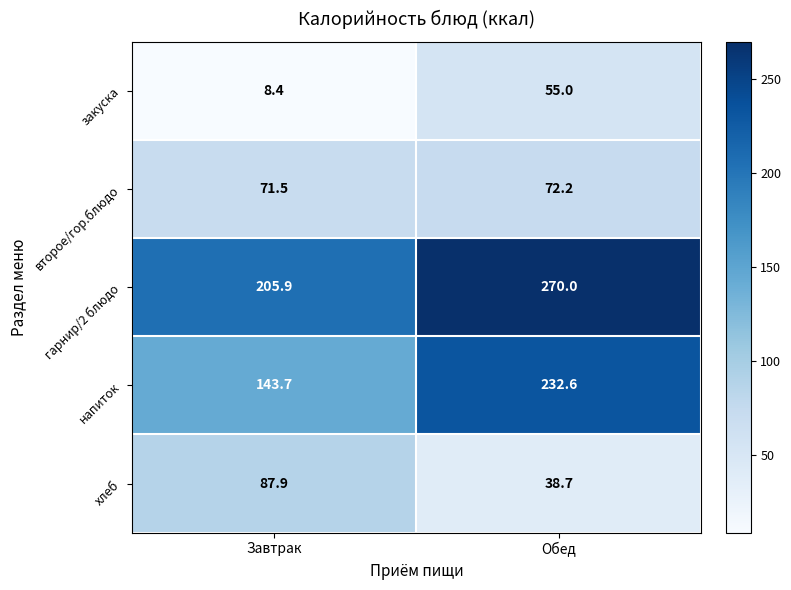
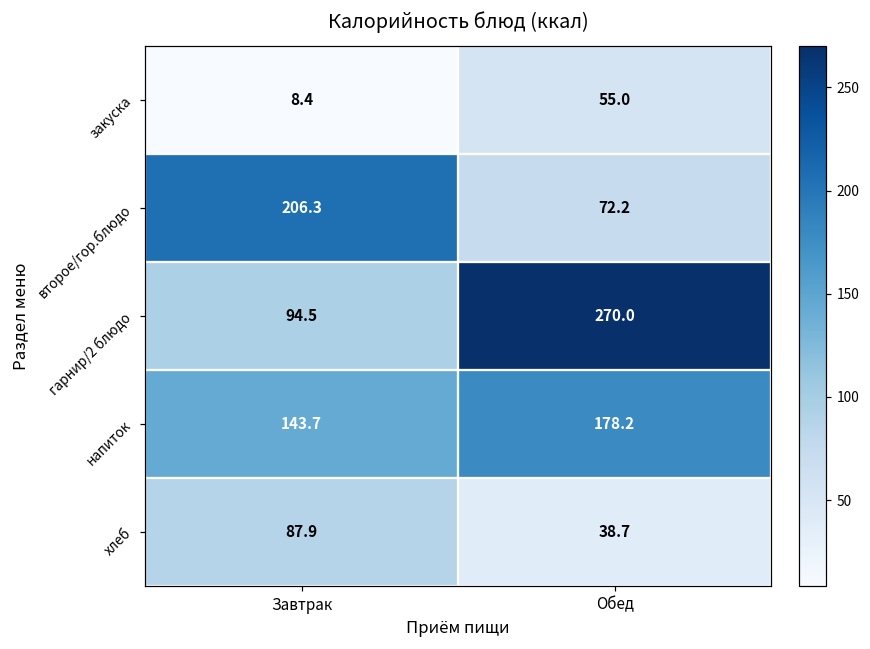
второе/гор.блюдо, Завтрак: 71.5 -> 206.3
гарнир/2 блюдо, Завтрак: 205.9 -> 94.5
напиток, Обед: 232.6 -> 178.2
